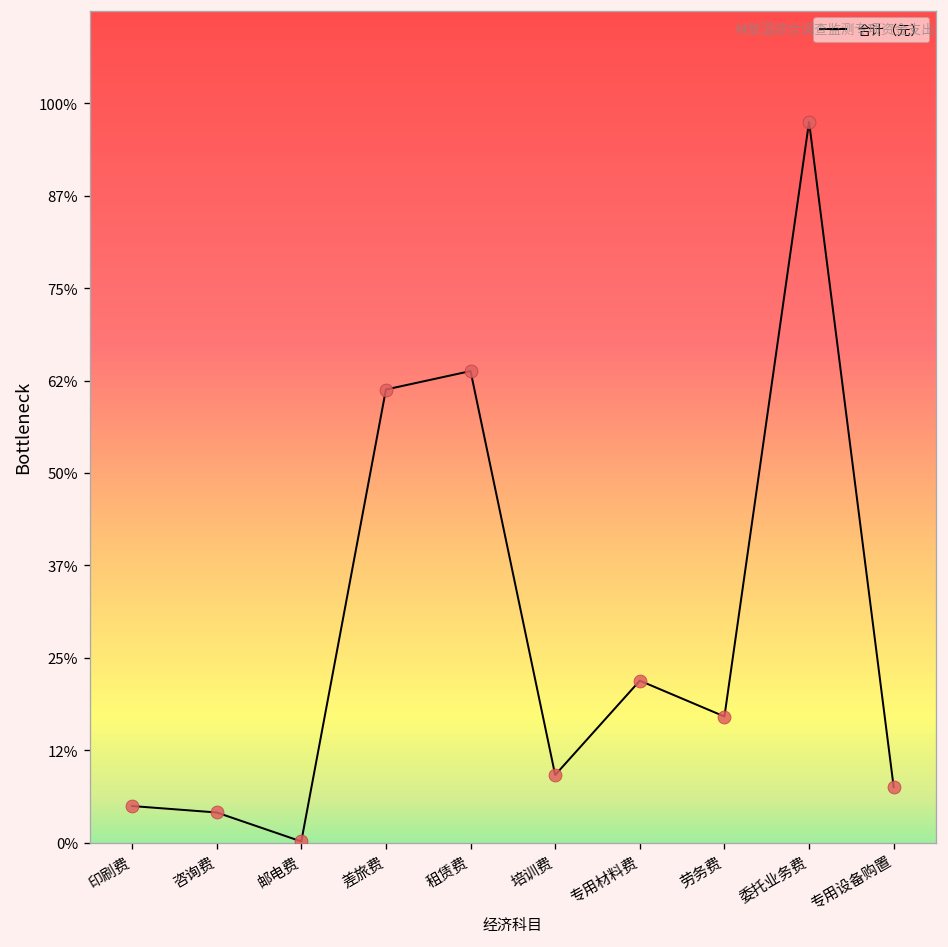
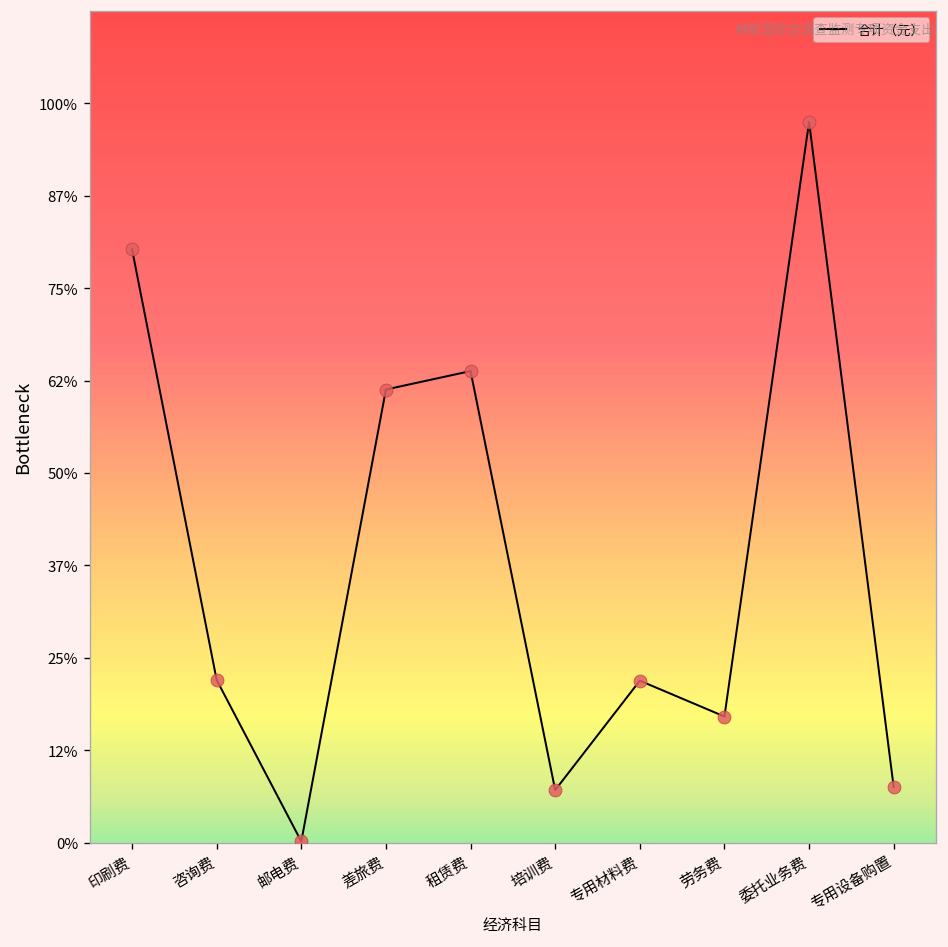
印刷费: 5% -> 80%
咨询费: 4% -> 22%
培训费: 9% -> 7%
